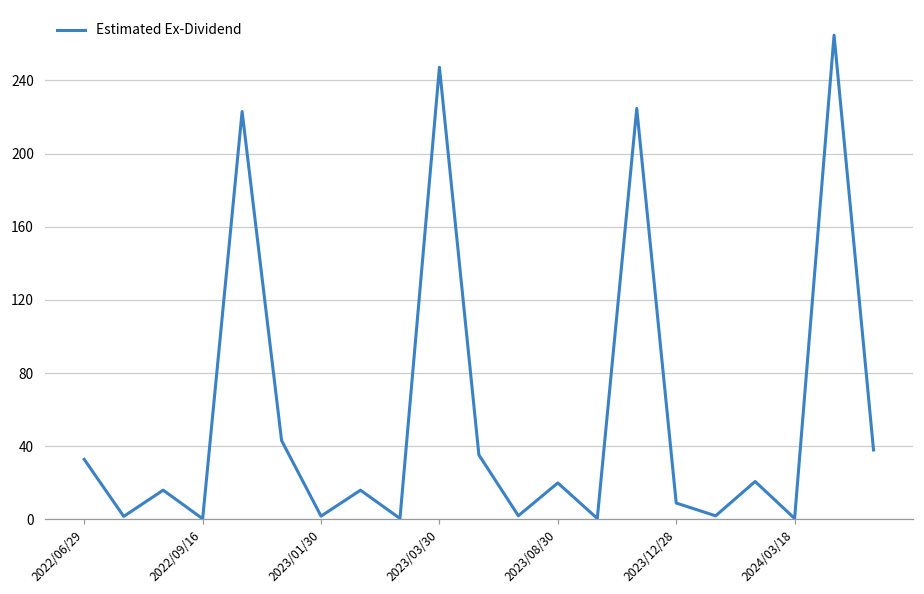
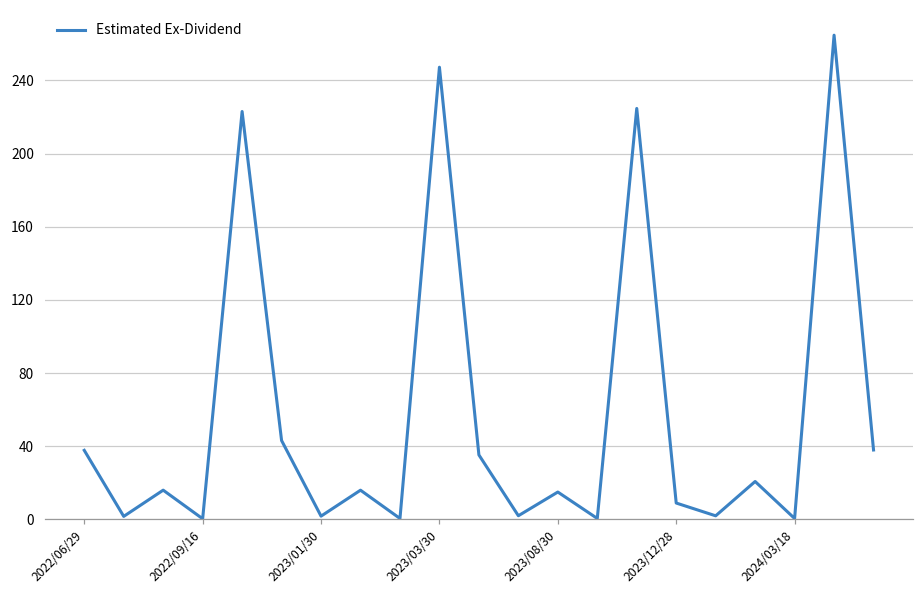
2022/06/29: 33 -> 38
2023/08/30: 20 -> 15
